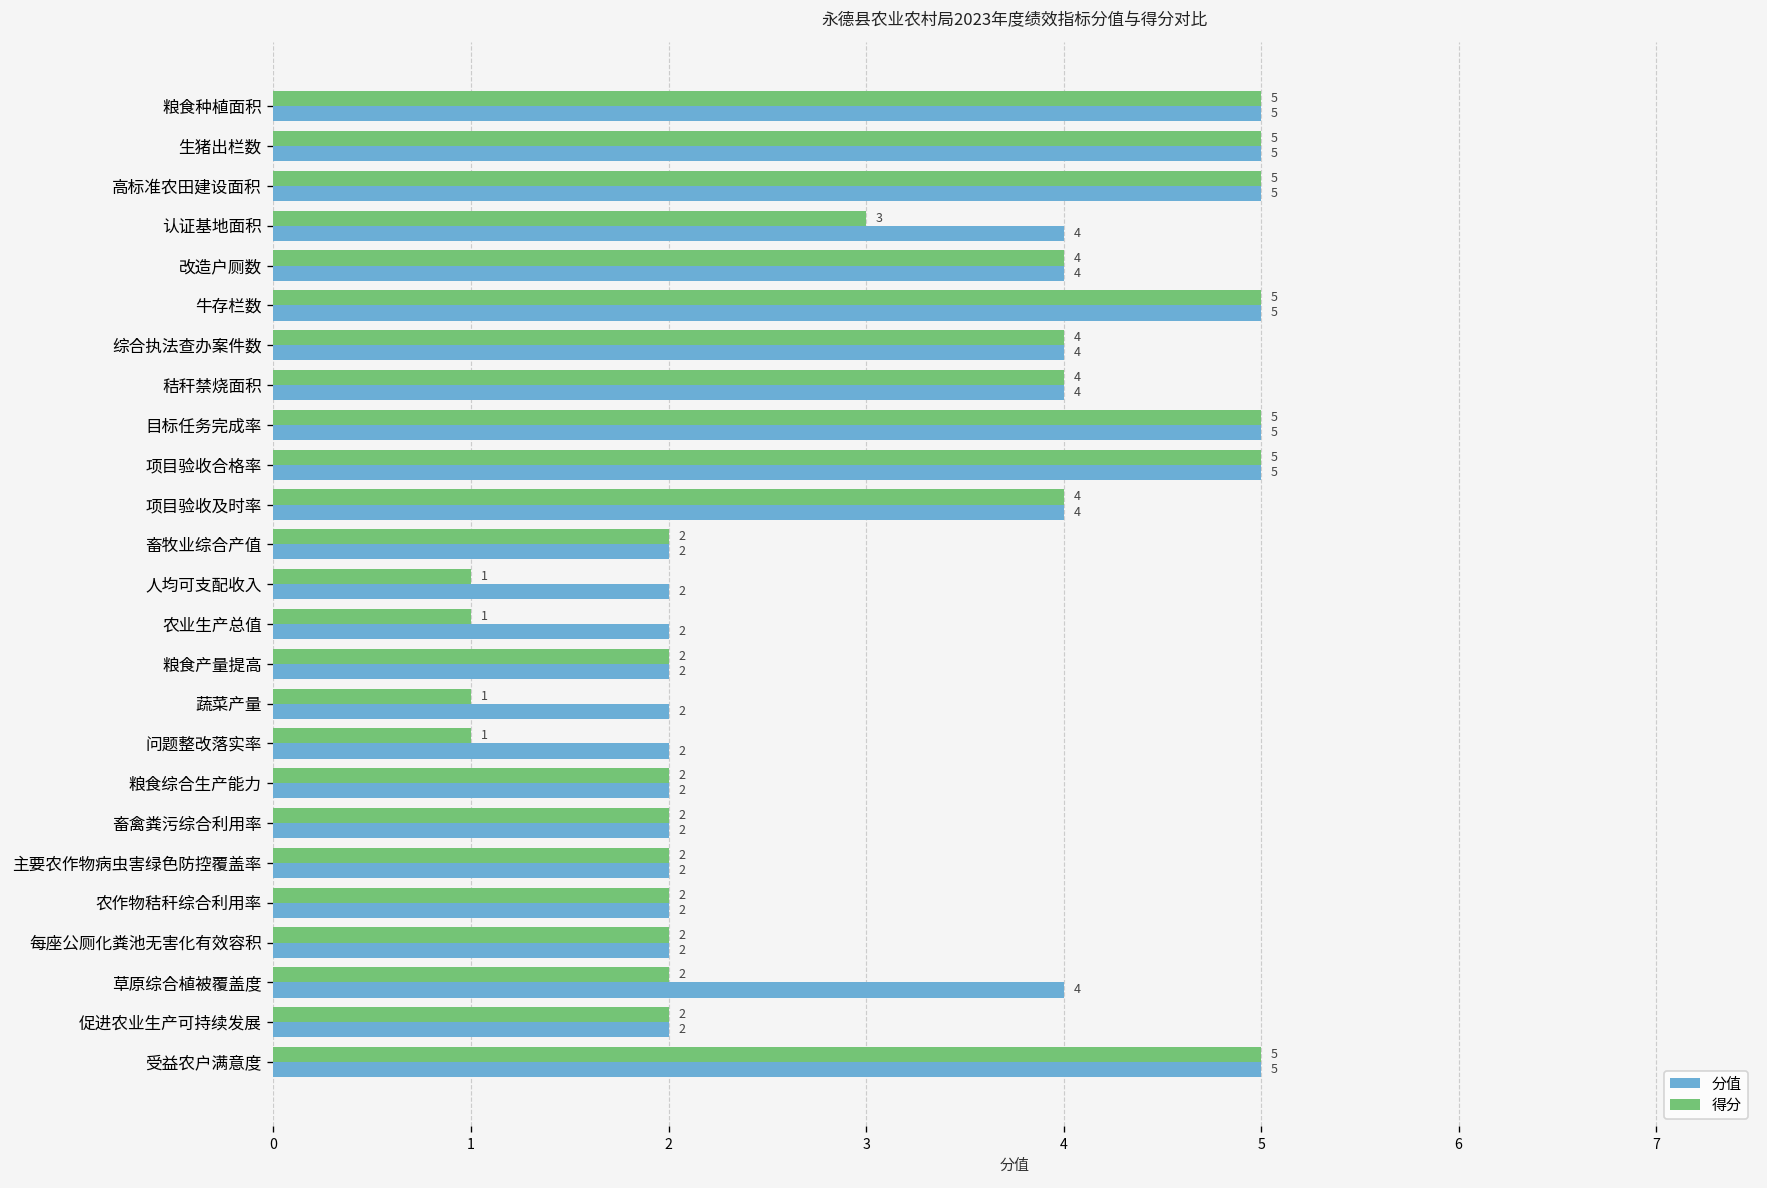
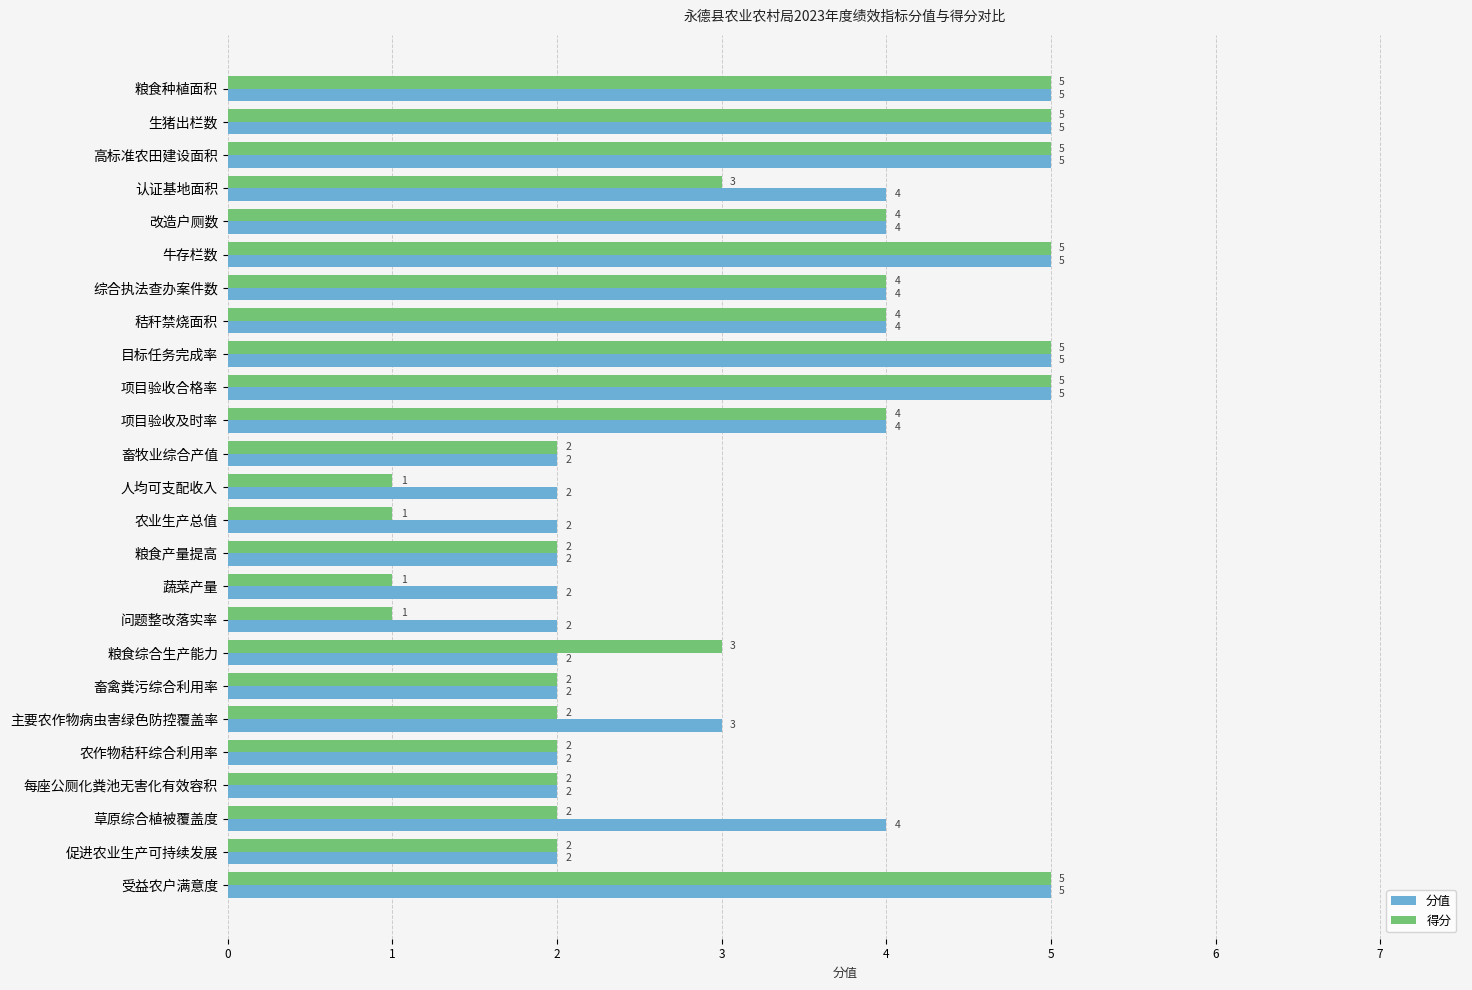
得分, 粮食综合生产能力: 2 -> 3
分值, 主要农作物病虫害绿色防控覆盖率: 2 -> 3
